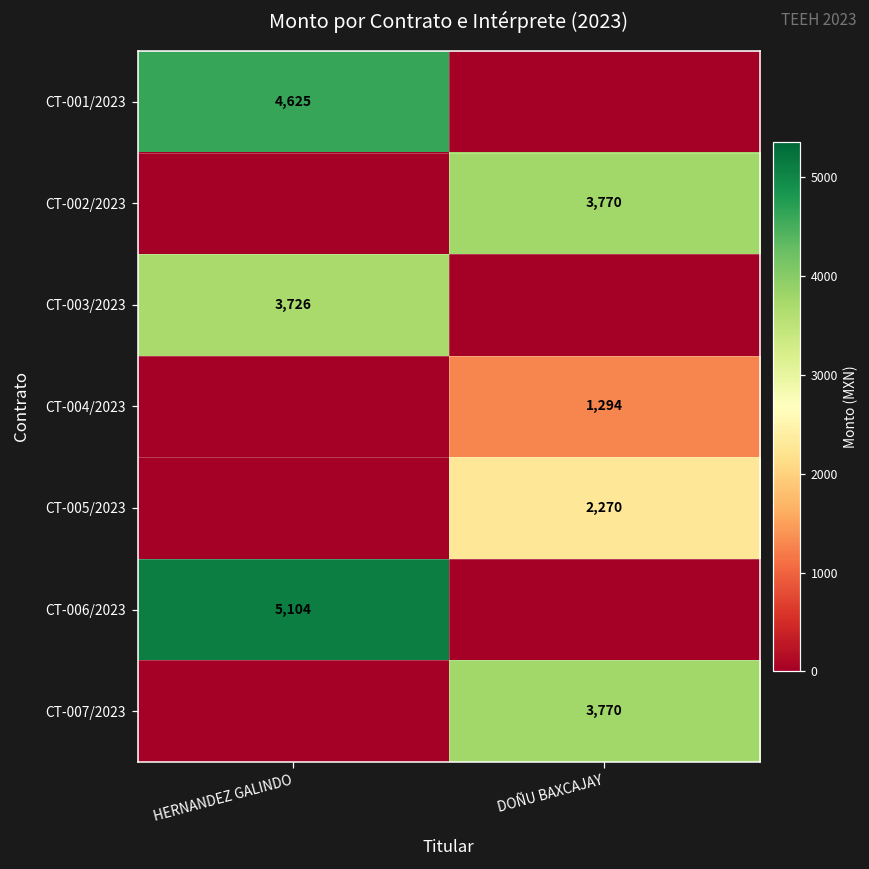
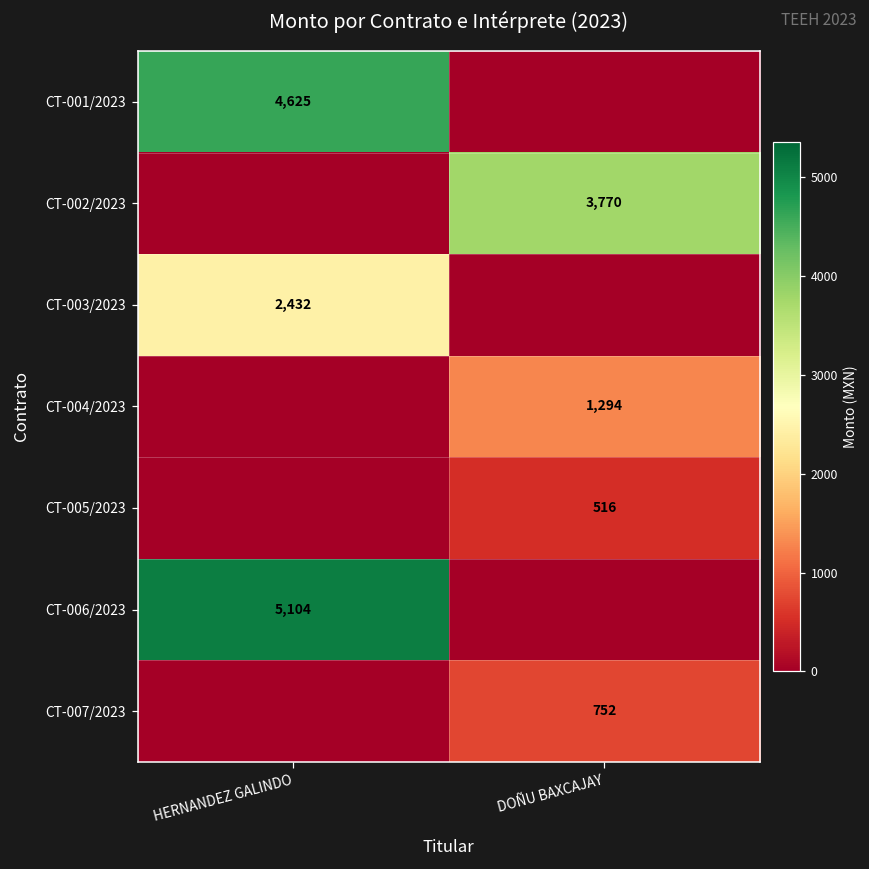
CT-003/2023, HERNANDEZ GALINDO: 3,726 -> 2,432
CT-005/2023, DOÑU BAXCAJAY: 2,270 -> 516
CT-007/2023, DOÑU BAXCAJAY: 3,770 -> 752
